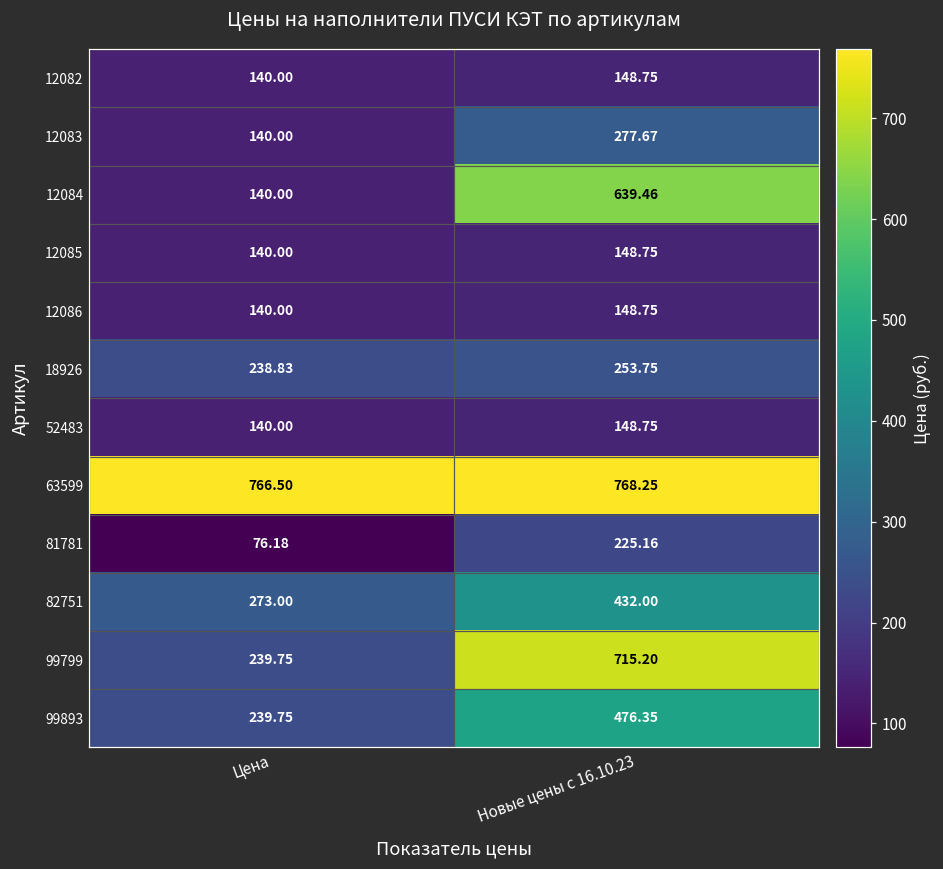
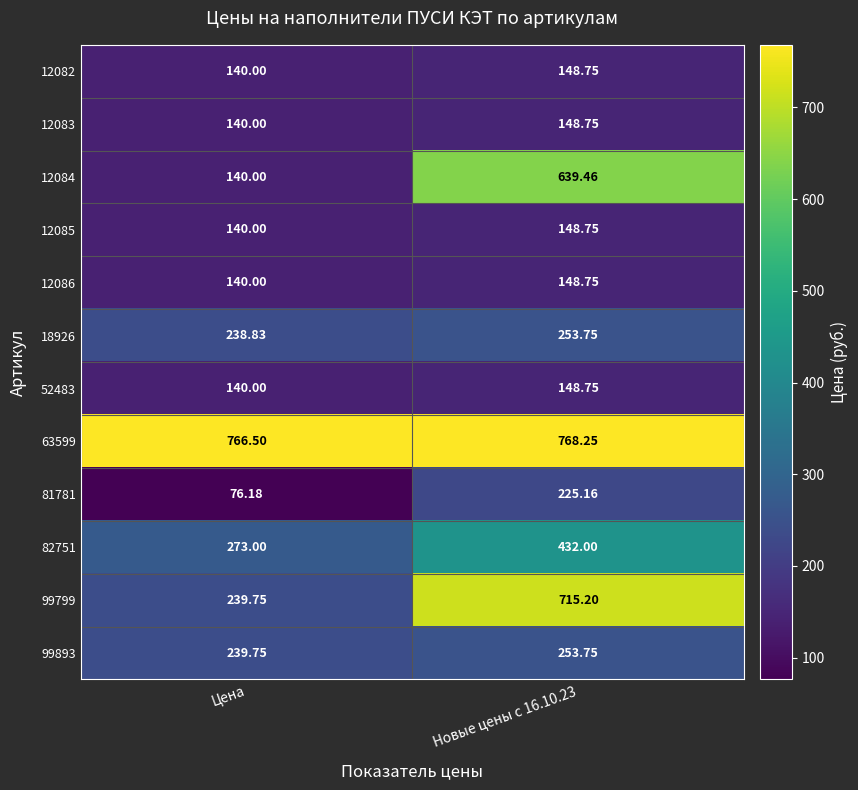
12083, Новые цены с 16.10.23: 277.67 -> 148.75
99893, Новые цены с 16.10.23: 476.35 -> 253.75
